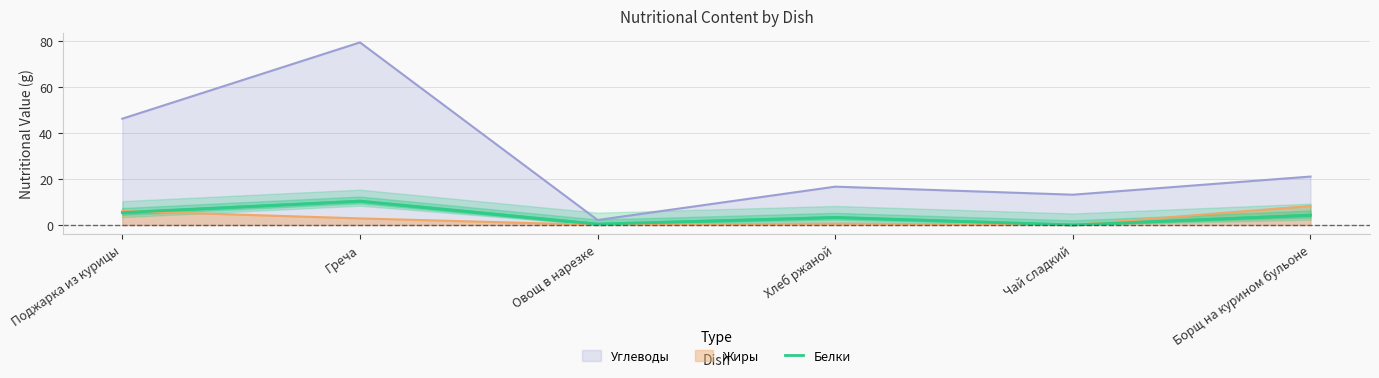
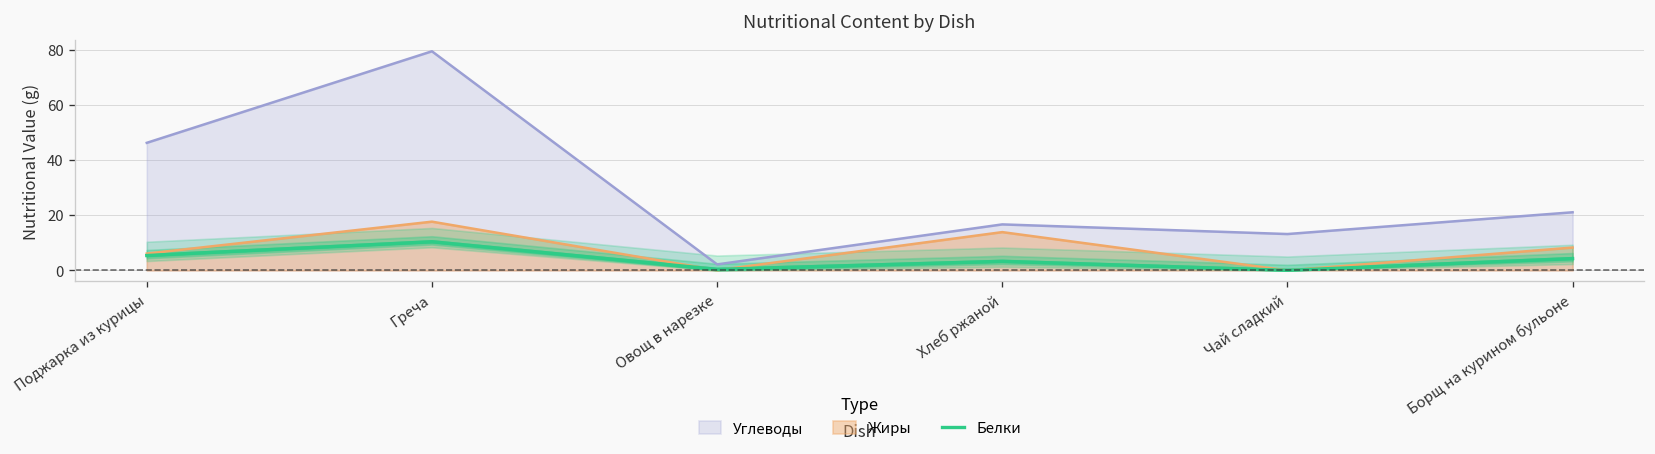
Жиры, Греча: 3 -> 18
Жиры, Хлеб ржаной: 1 -> 14
